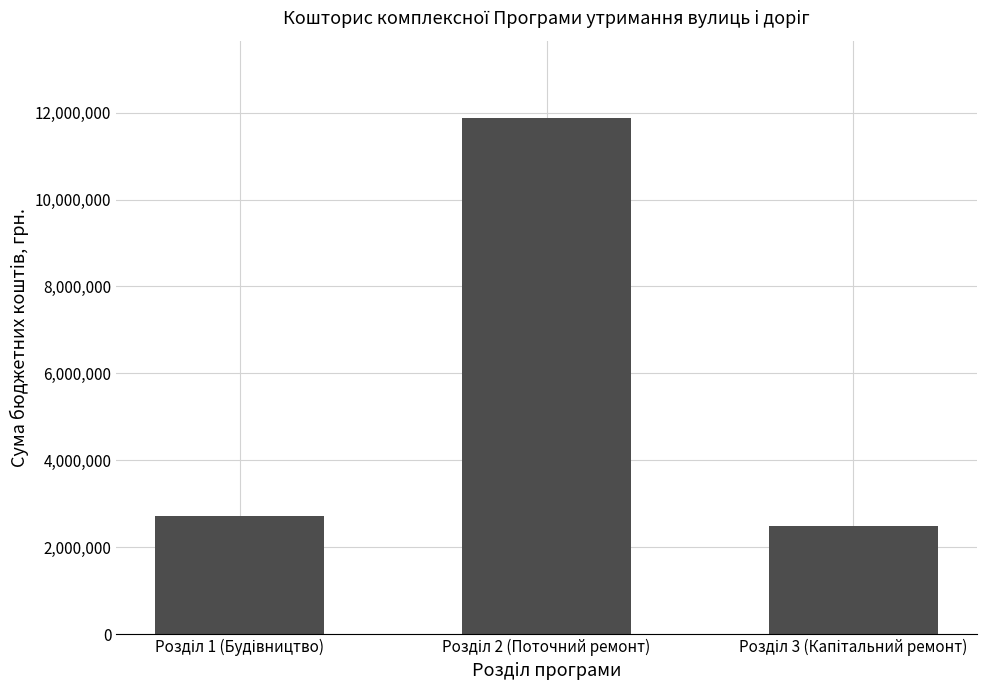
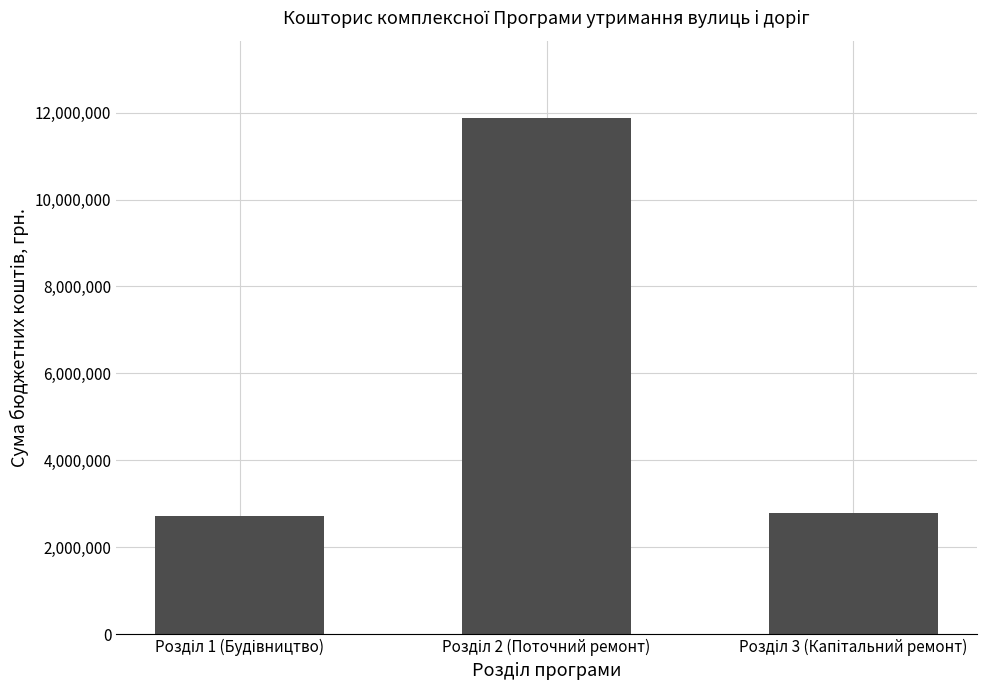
Розділ 3 (Капітальний ремонт): 2,500,000 -> 2,800,000
